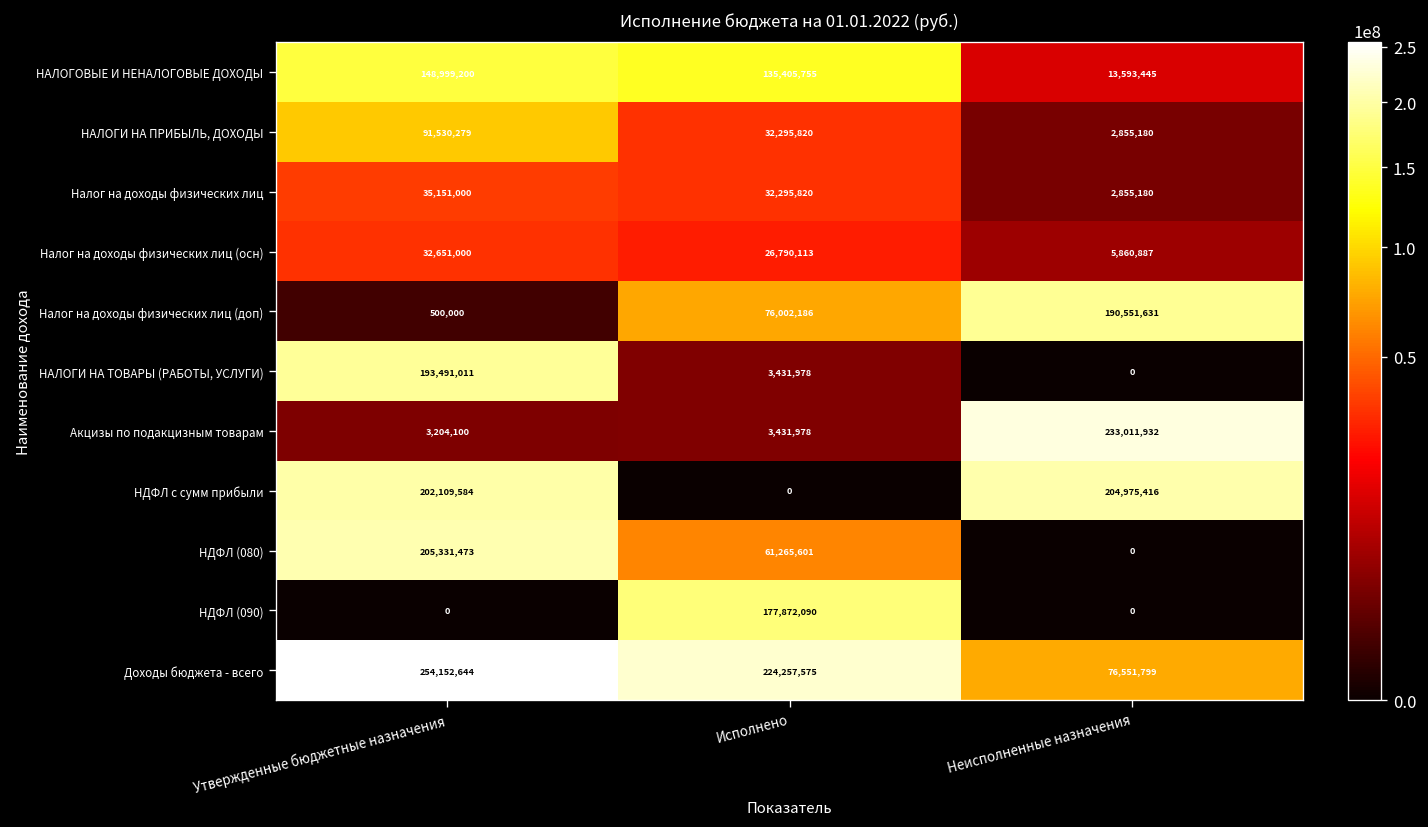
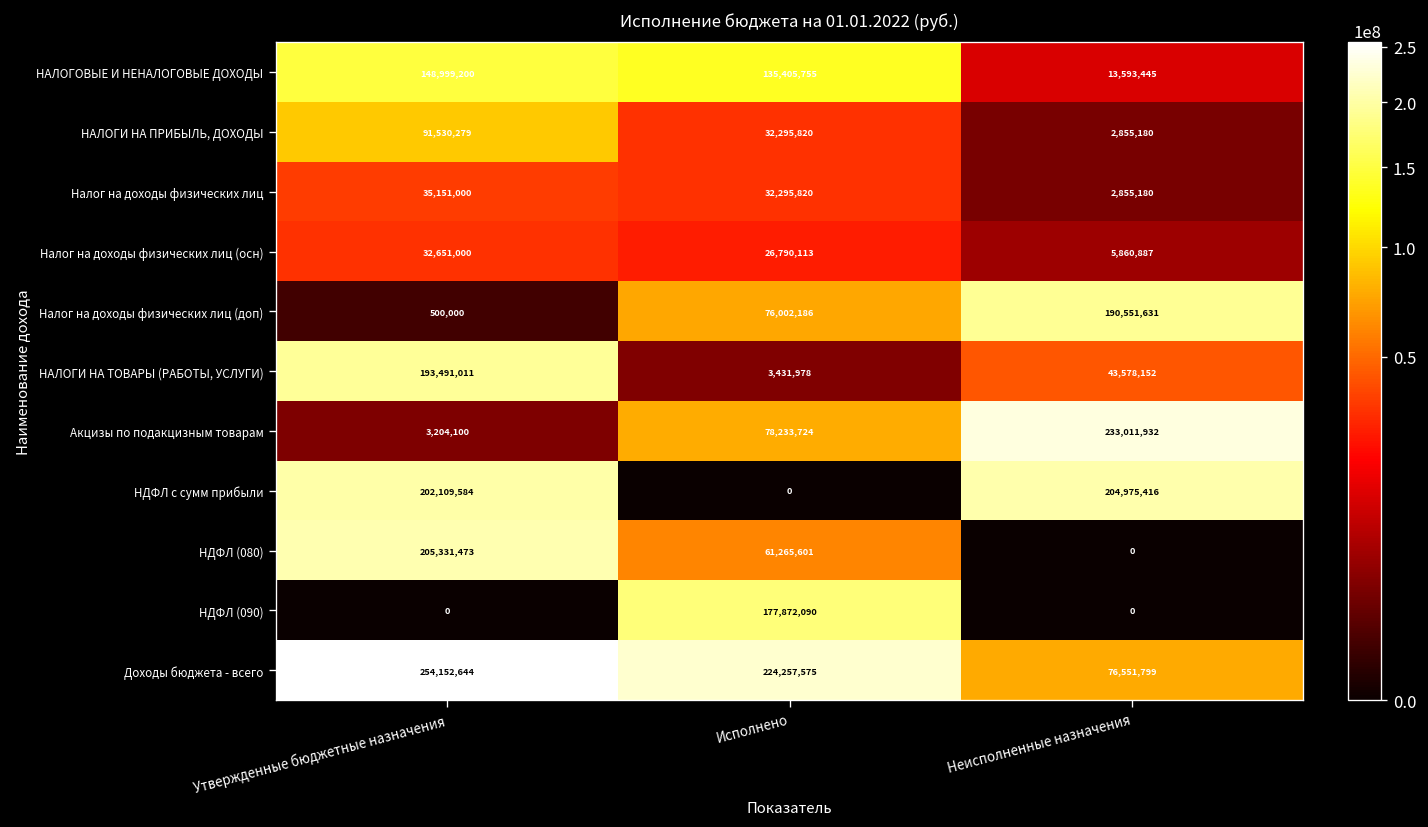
НАЛОГИ НА ТОВАРЫ (РАБОТЫ, УСЛУГИ), Неисполненные назначения: 0 -> 43,578,152
Акцизы по подакцизным товарам, Исполнено: 3,431,978 -> 78,233,724
